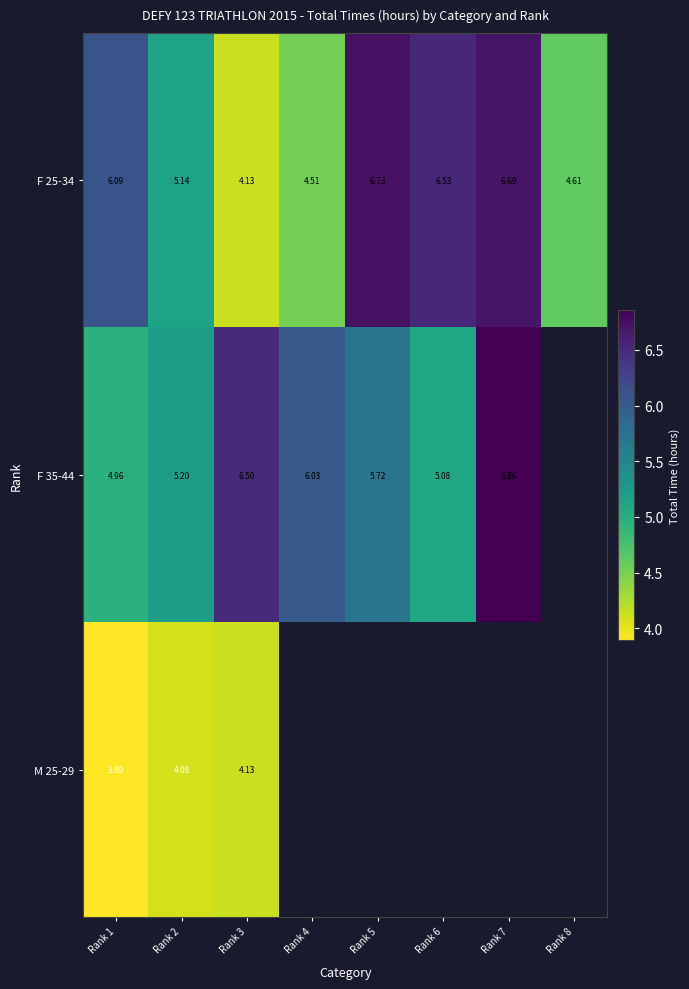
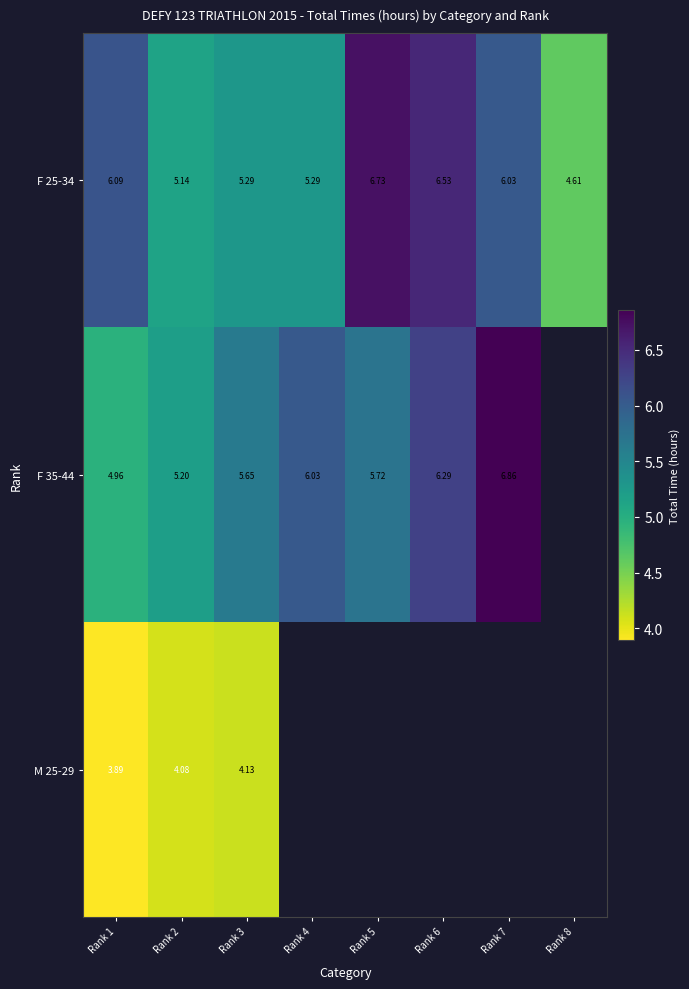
F 25-34, Rank 3: 4.13 -> 5.29
F 25-34, Rank 4: 4.51 -> 5.29
F 25-34, Rank 7: 6.69 -> 6.03
F 35-44, Rank 3: 6.50 -> 5.65
F 35-44, Rank 6: 5.08 -> 6.29
